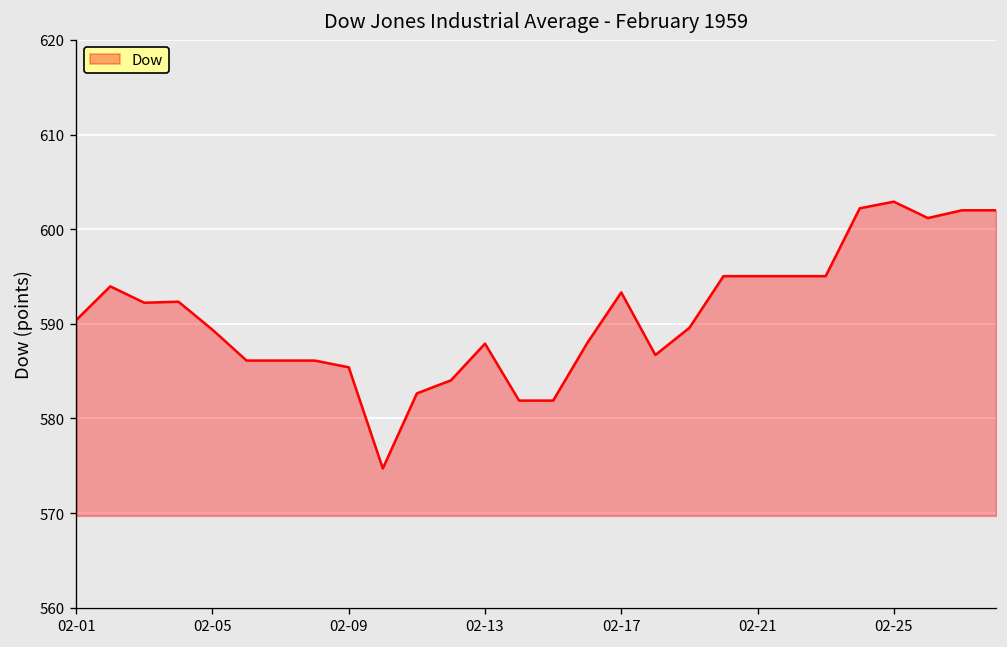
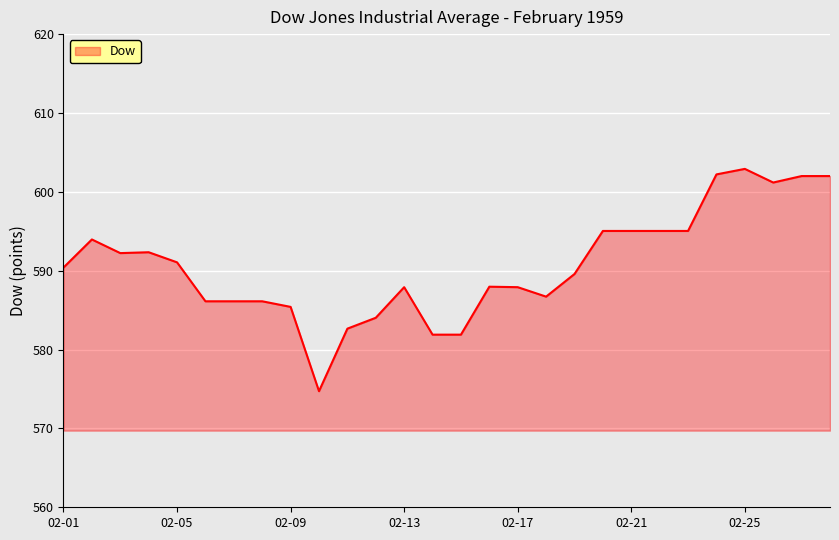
02-05: 589 -> 591
02-17: 593 -> 588
